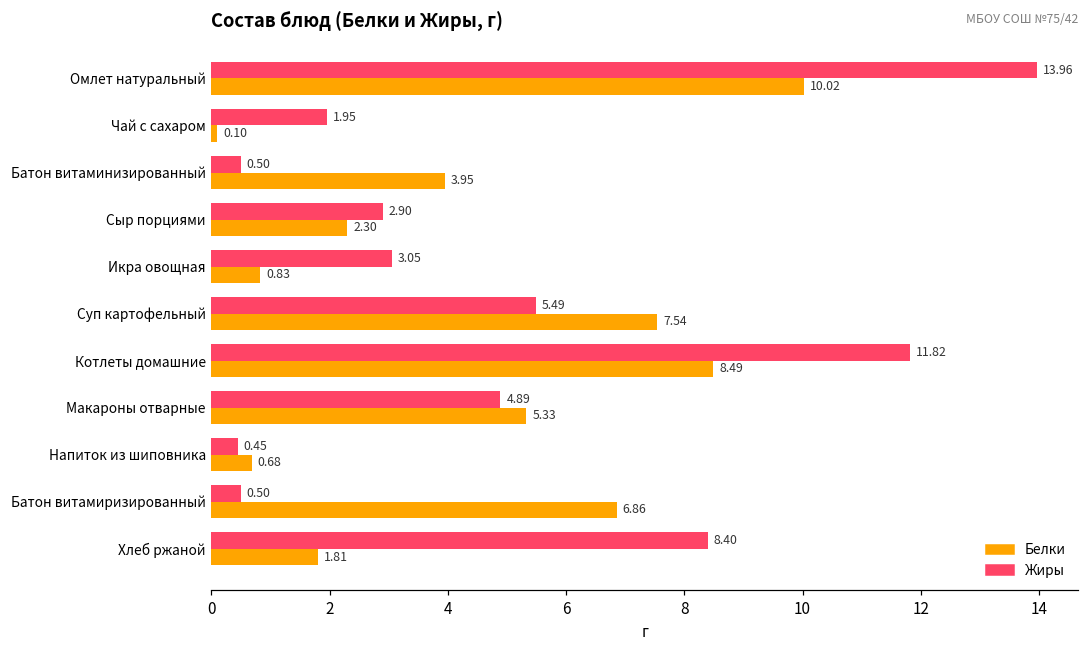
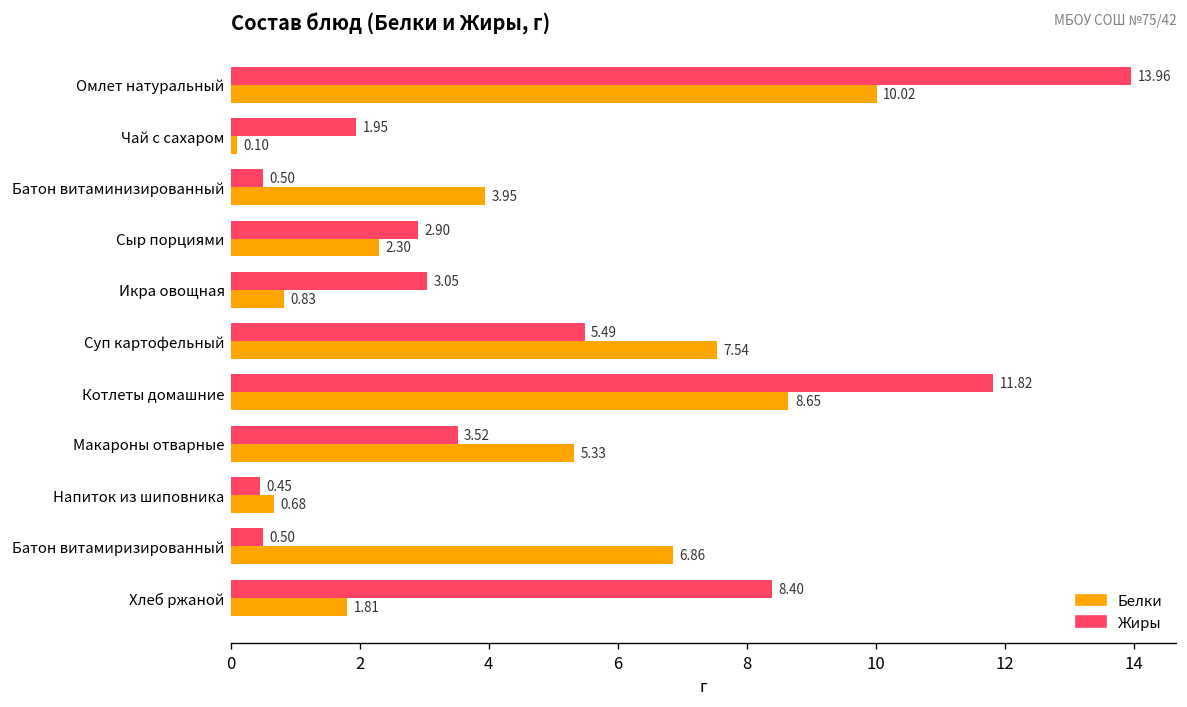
Белки, Котлеты домашние: 8.49 -> 8.65
Жиры, Макароны отварные: 4.89 -> 3.52
